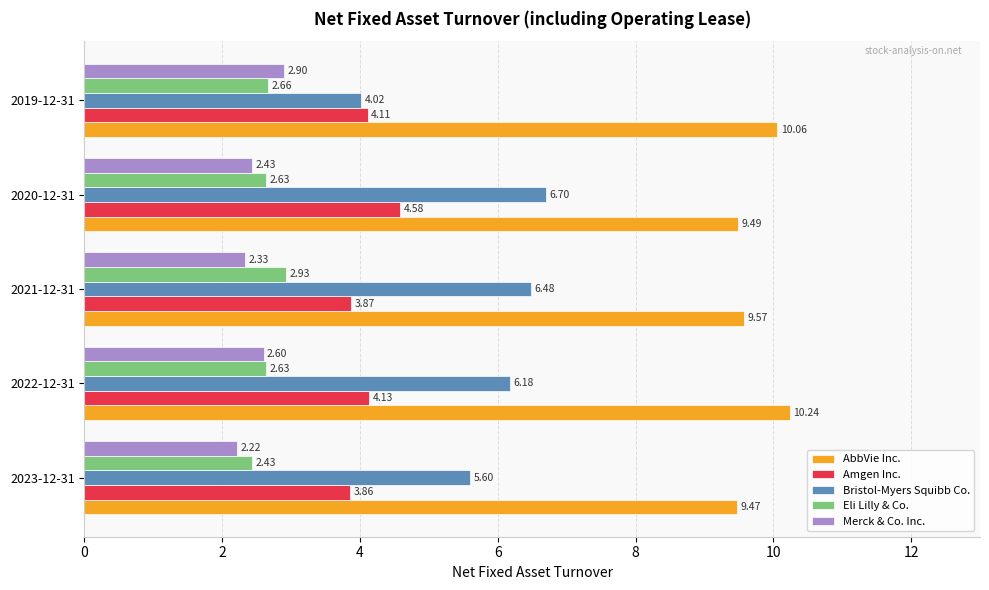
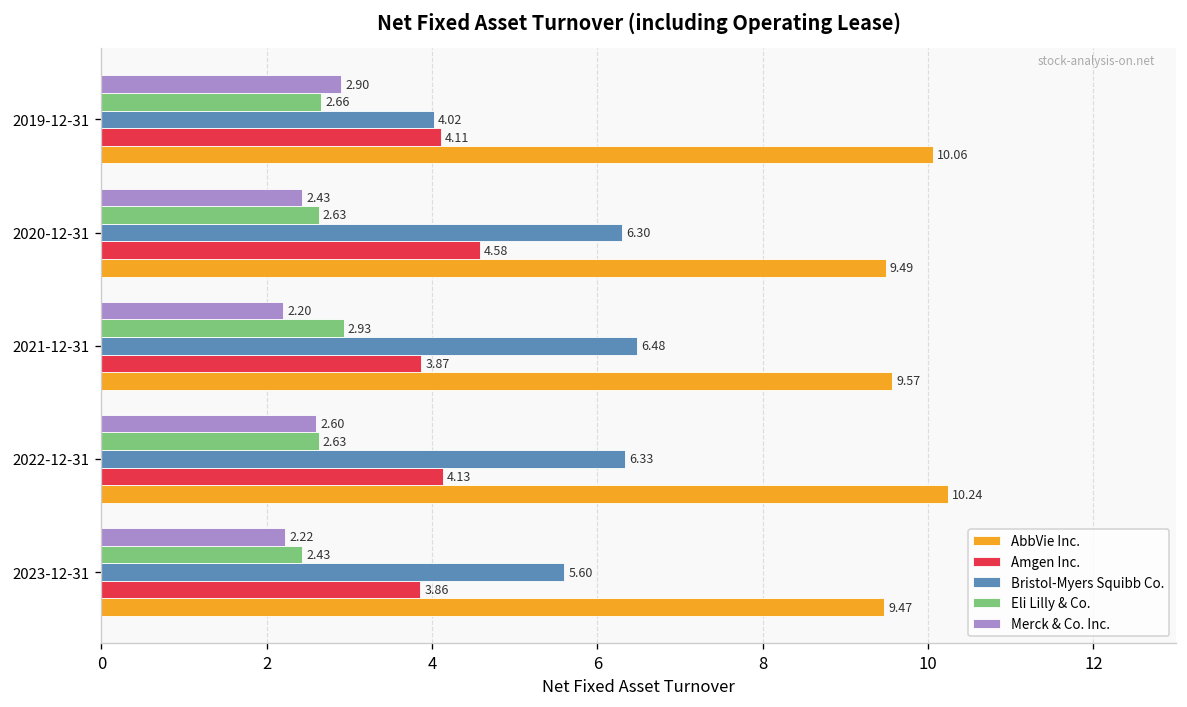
Bristol-Myers Squibb Co., 2020-12-31: 6.70 -> 6.30
Merck & Co. Inc., 2021-12-31: 2.33 -> 2.20
Bristol-Myers Squibb Co., 2022-12-31: 6.18 -> 6.33
